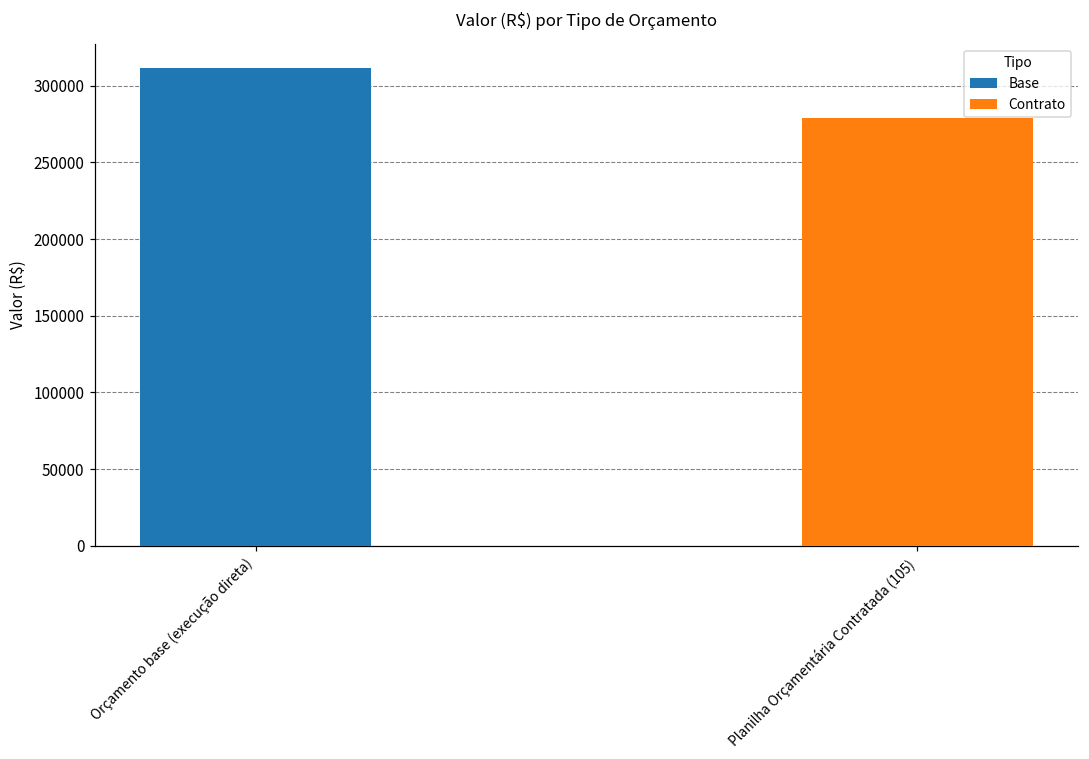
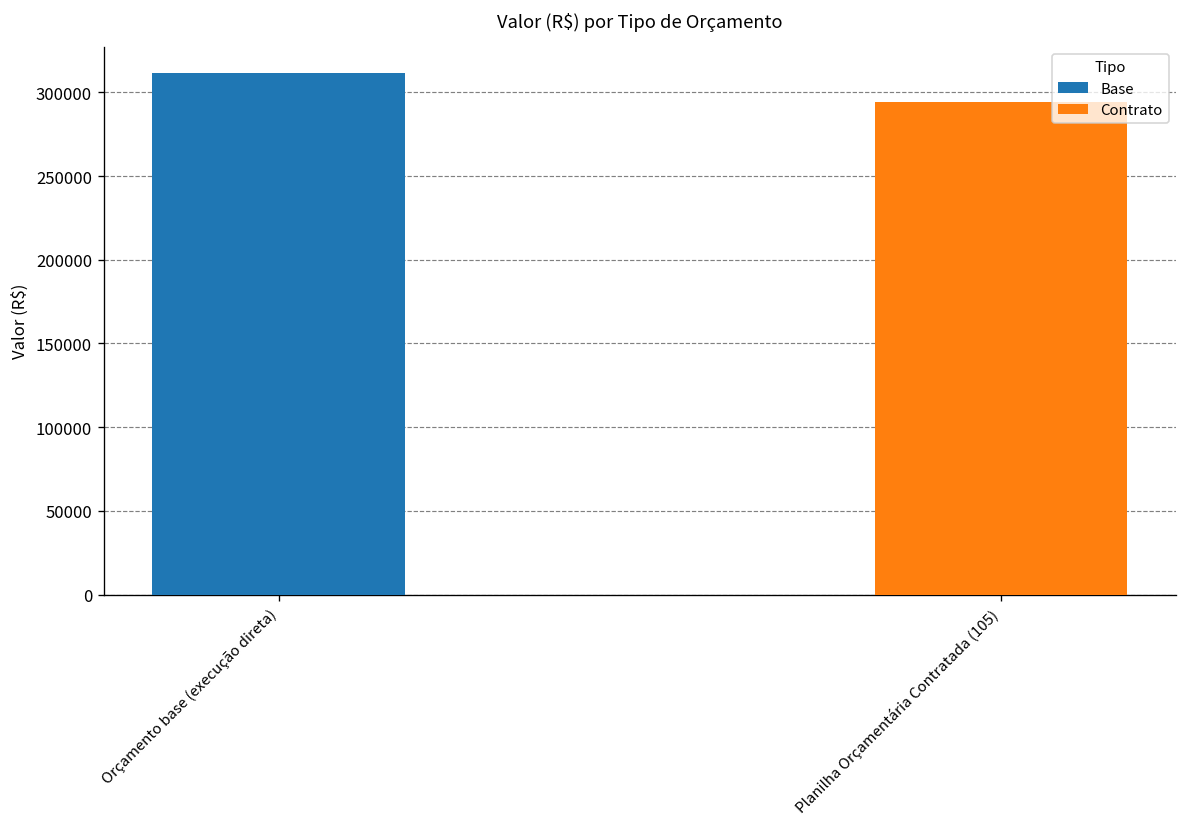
Planilha Orçamentária Contratada (105): 279000 -> 294000
